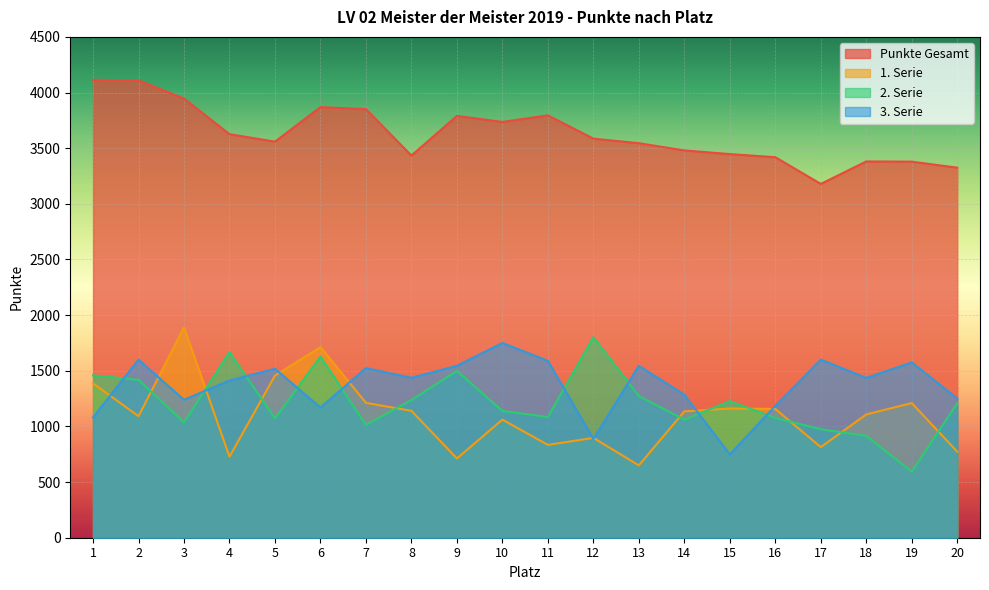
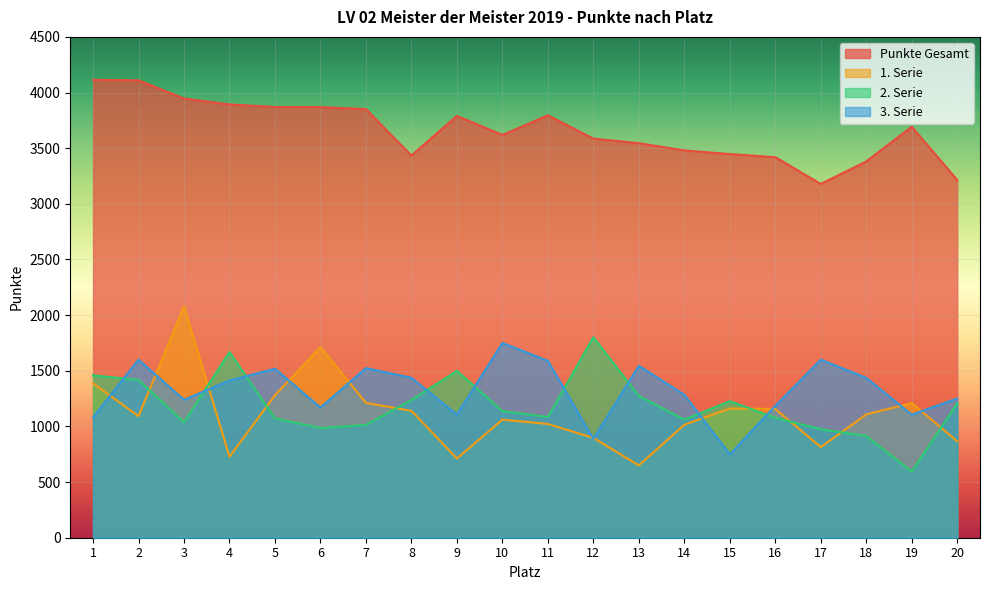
1. Serie, 3: 1890 -> 2080
Punkte Gesamt, 4: 3630 -> 3890
Punkte Gesamt, 5: 3560 -> 3870
1. Serie, 5: 1460 -> 1280
2. Serie, 6: 1630 -> 990
3. Serie, 9: 1550 -> 1110
Punkte Gesamt, 10: 3740 -> 3620
1. Serie, 11: 830 -> 1020
1. Serie, 14: 1140 -> 1020
Punkte Gesamt, 19: 3380 -> 3690
3. Serie, 19: 1580 -> 1110
Punkte Gesamt, 20: 3330 -> 3210
1. Serie, 20: 770 -> 870
